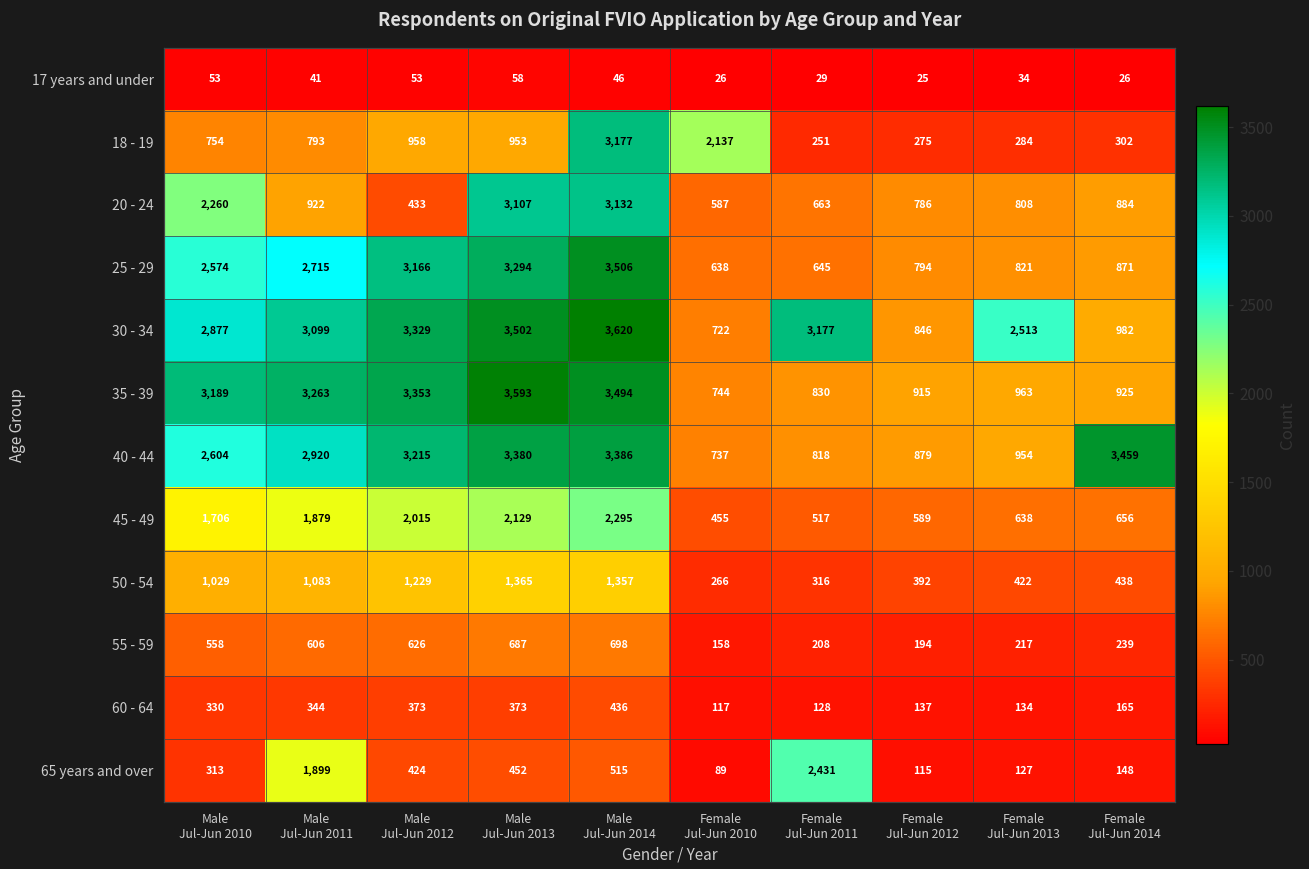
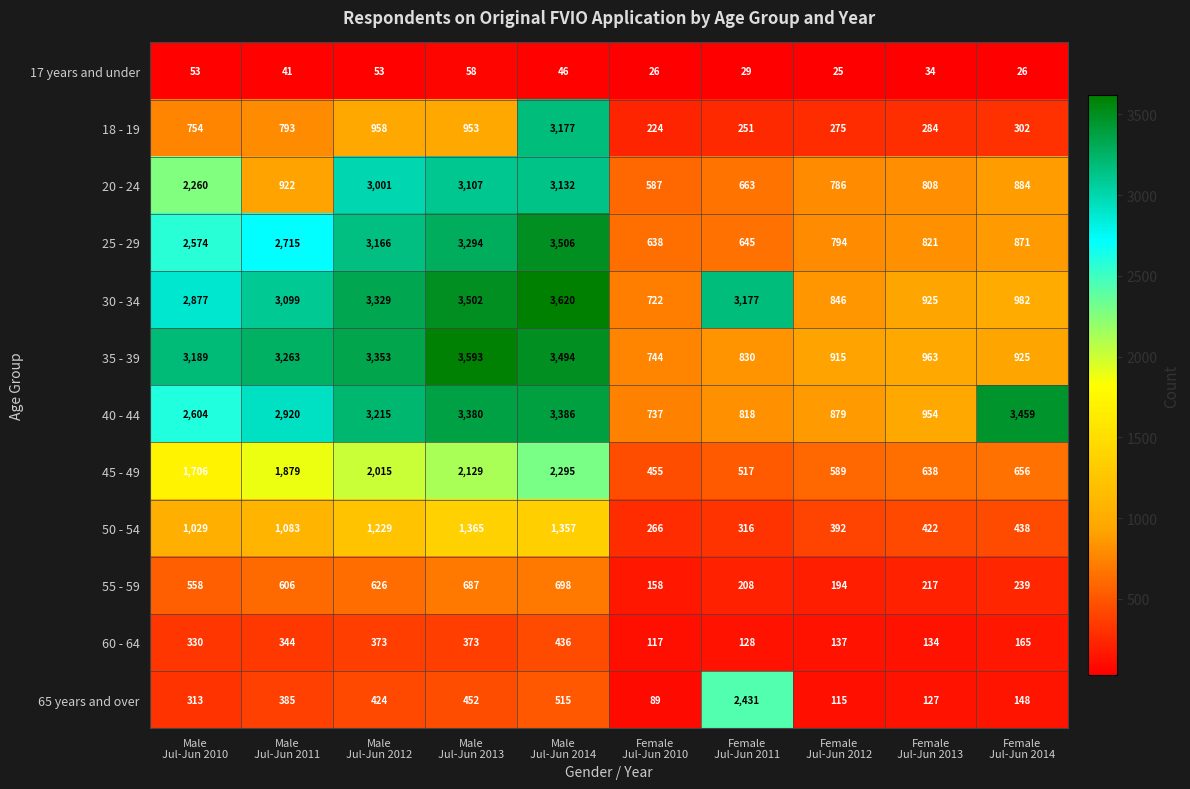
18 - 19, Female Jul-Jun 2010: 2,137 -> 224
20 - 24, Male Jul-Jun 2012: 433 -> 3,001
30 - 34, Female Jul-Jun 2013: 2,513 -> 925
65 years and over, Male Jul-Jun 2011: 1,899 -> 385
